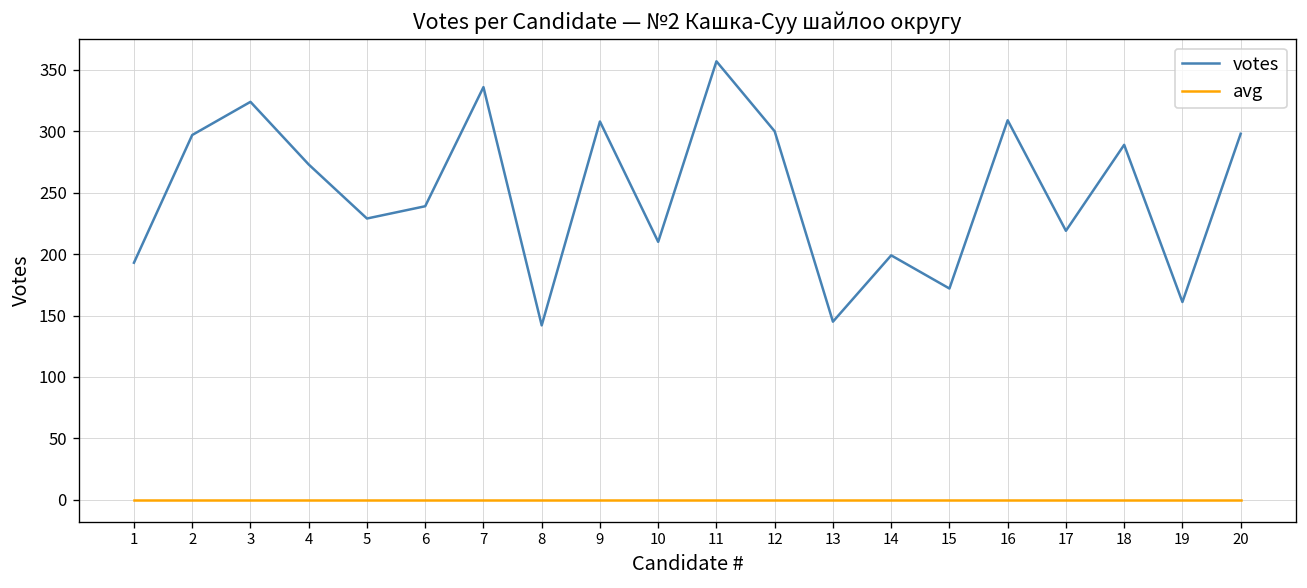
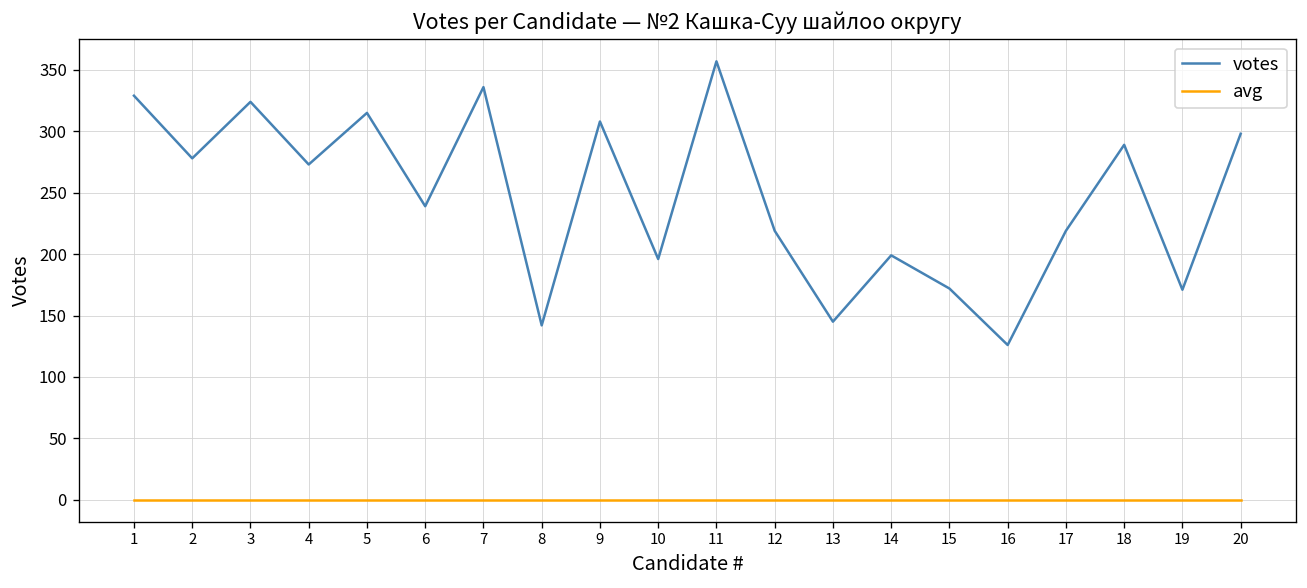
votes, 1: 193 -> 329
votes, 2: 297 -> 278
votes, 5: 229 -> 315
votes, 10: 210 -> 196
votes, 12: 300 -> 219
votes, 16: 309 -> 126
votes, 19: 161 -> 171
